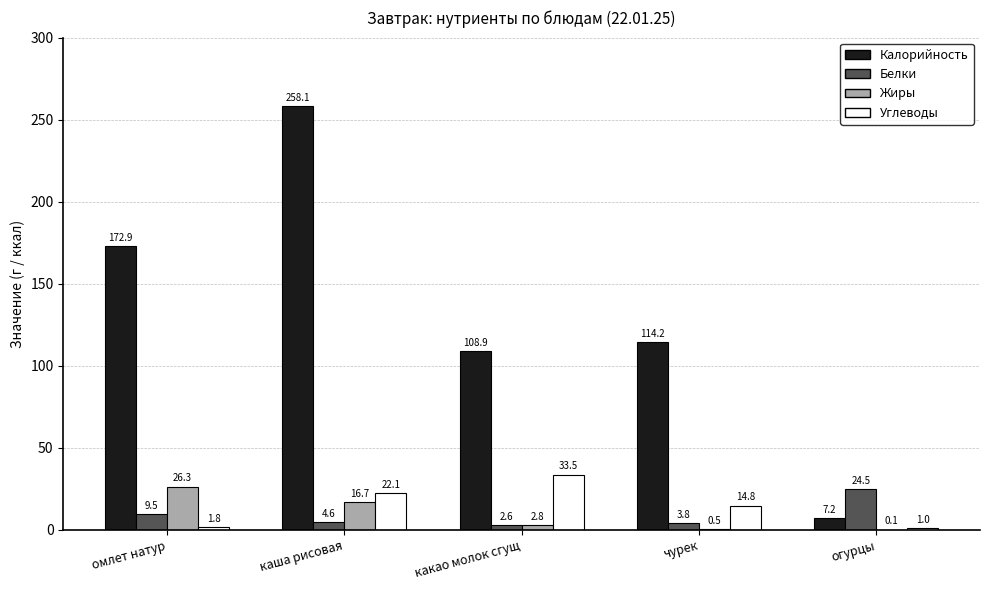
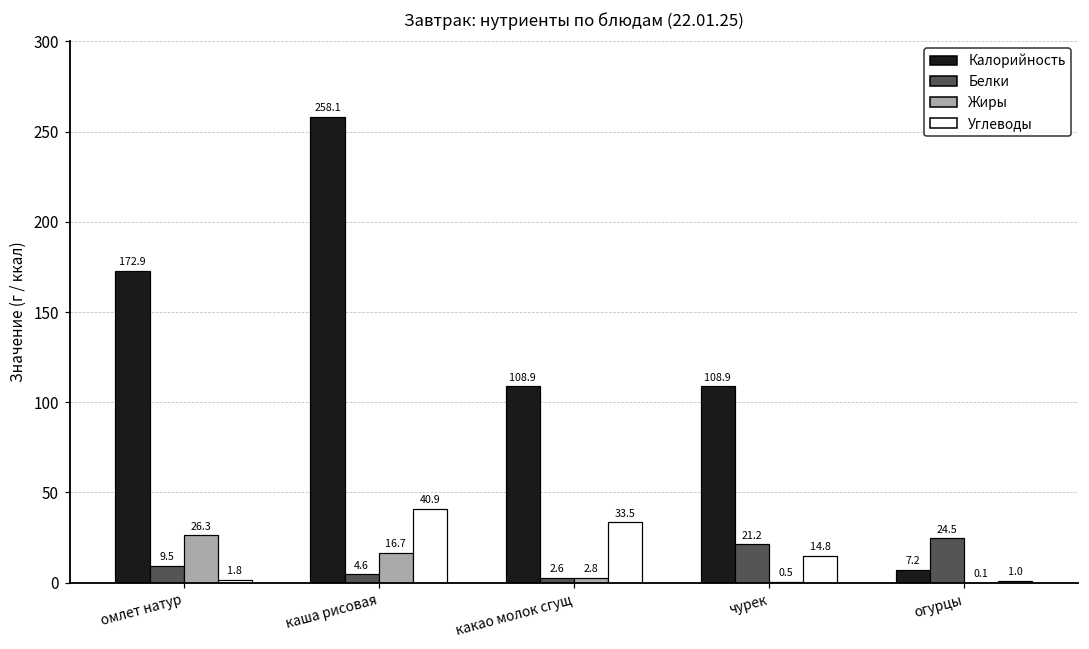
Углеводы, каша рисовая: 22.1 -> 40.9
Калорийность, чурек: 114.2 -> 108.9
Белки, чурек: 3.8 -> 21.2
